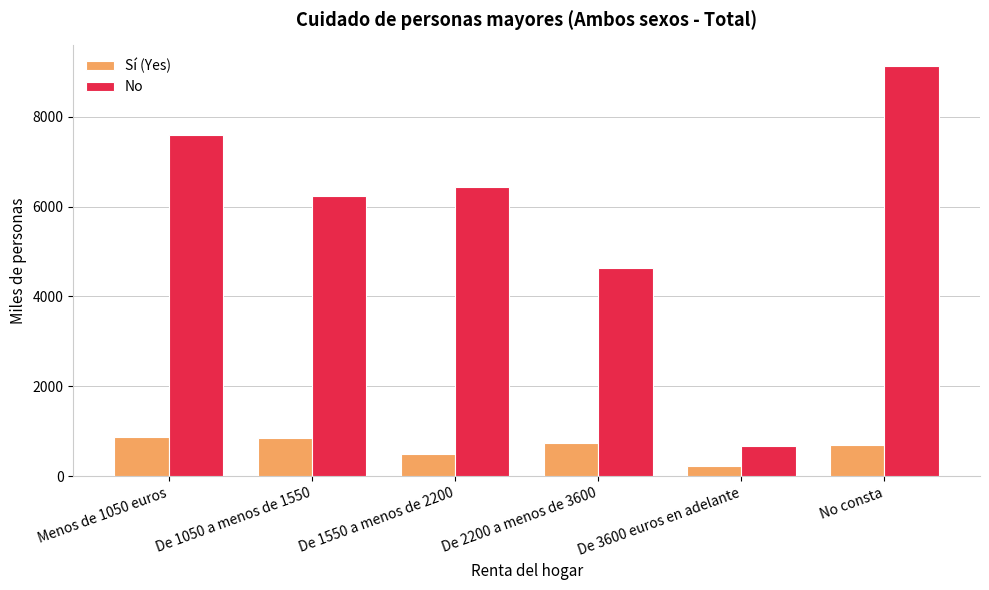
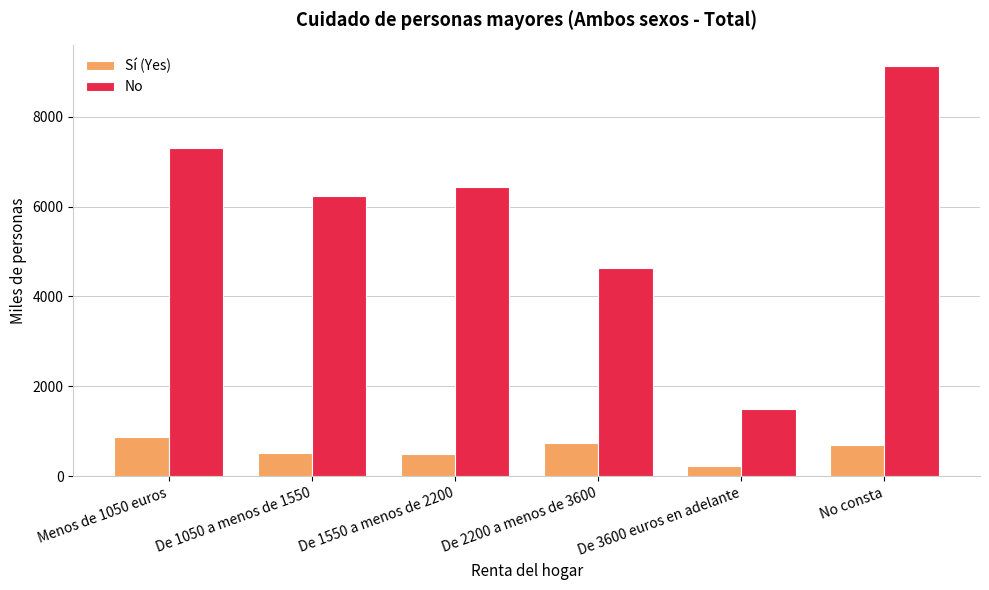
No, Menos de 1050 euros: 7600 -> 7300
Sí (Yes), De 1050 a menos de 1550: 800 -> 500
No, De 3600 euros en adelante: 700 -> 1500
